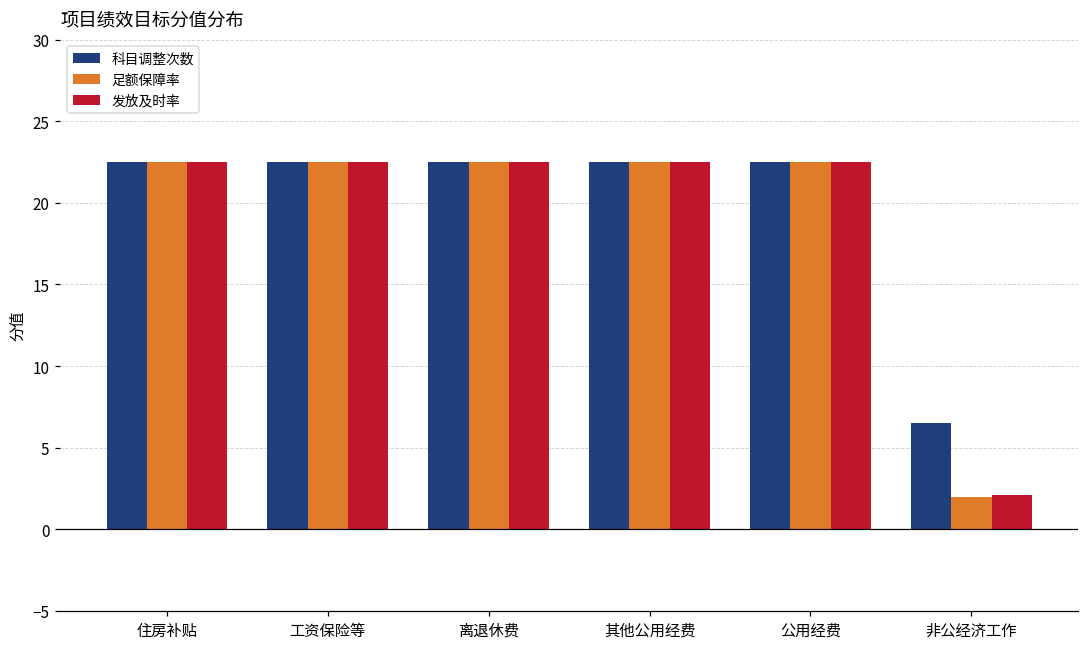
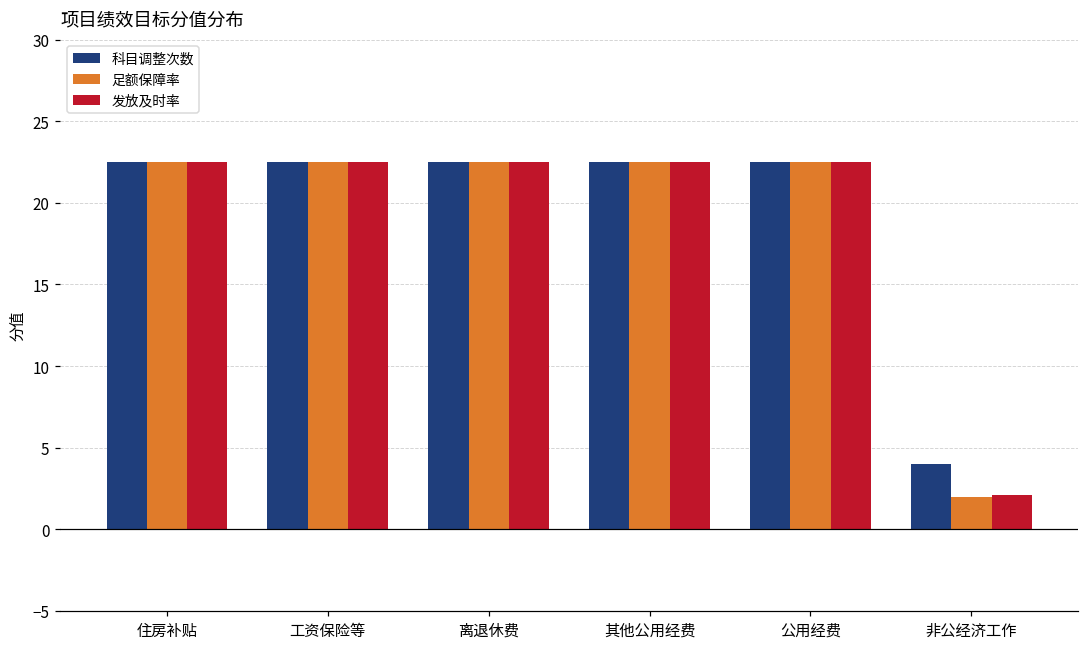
科目调整次数, 非公经济工作: 6.5 -> 4.0
